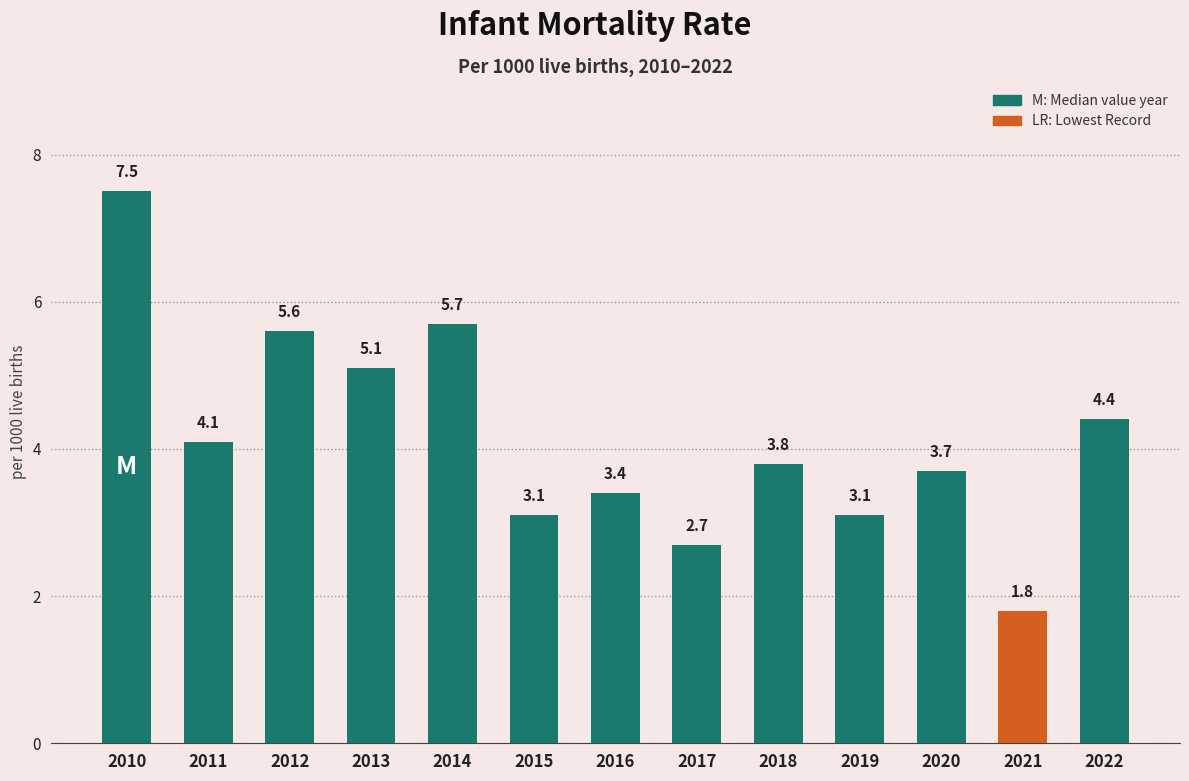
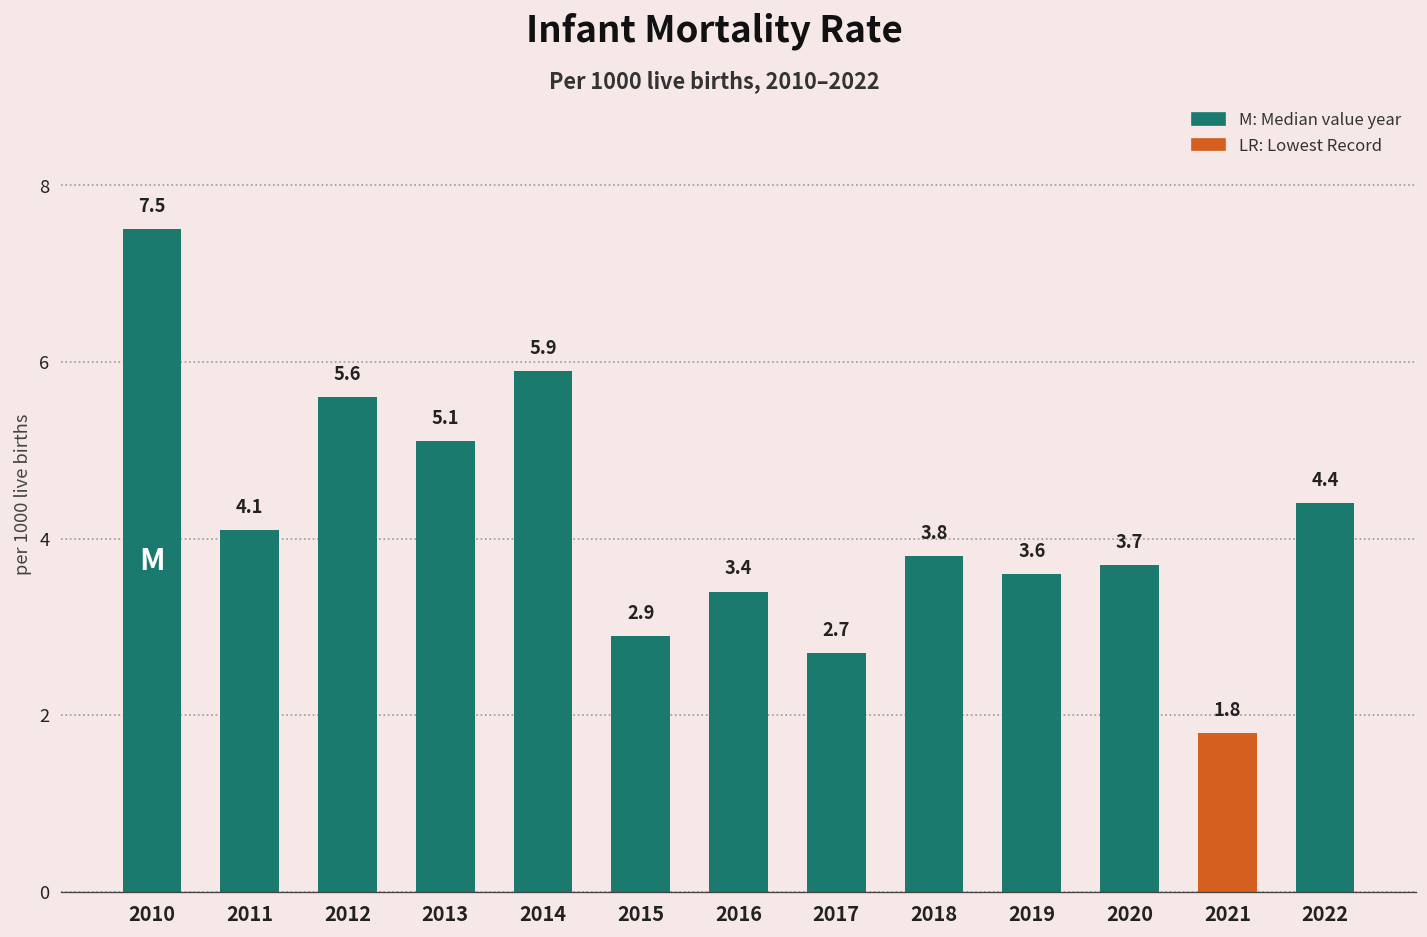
2014: 5.7 -> 5.9
2015: 3.1 -> 2.9
2019: 3.1 -> 3.6
